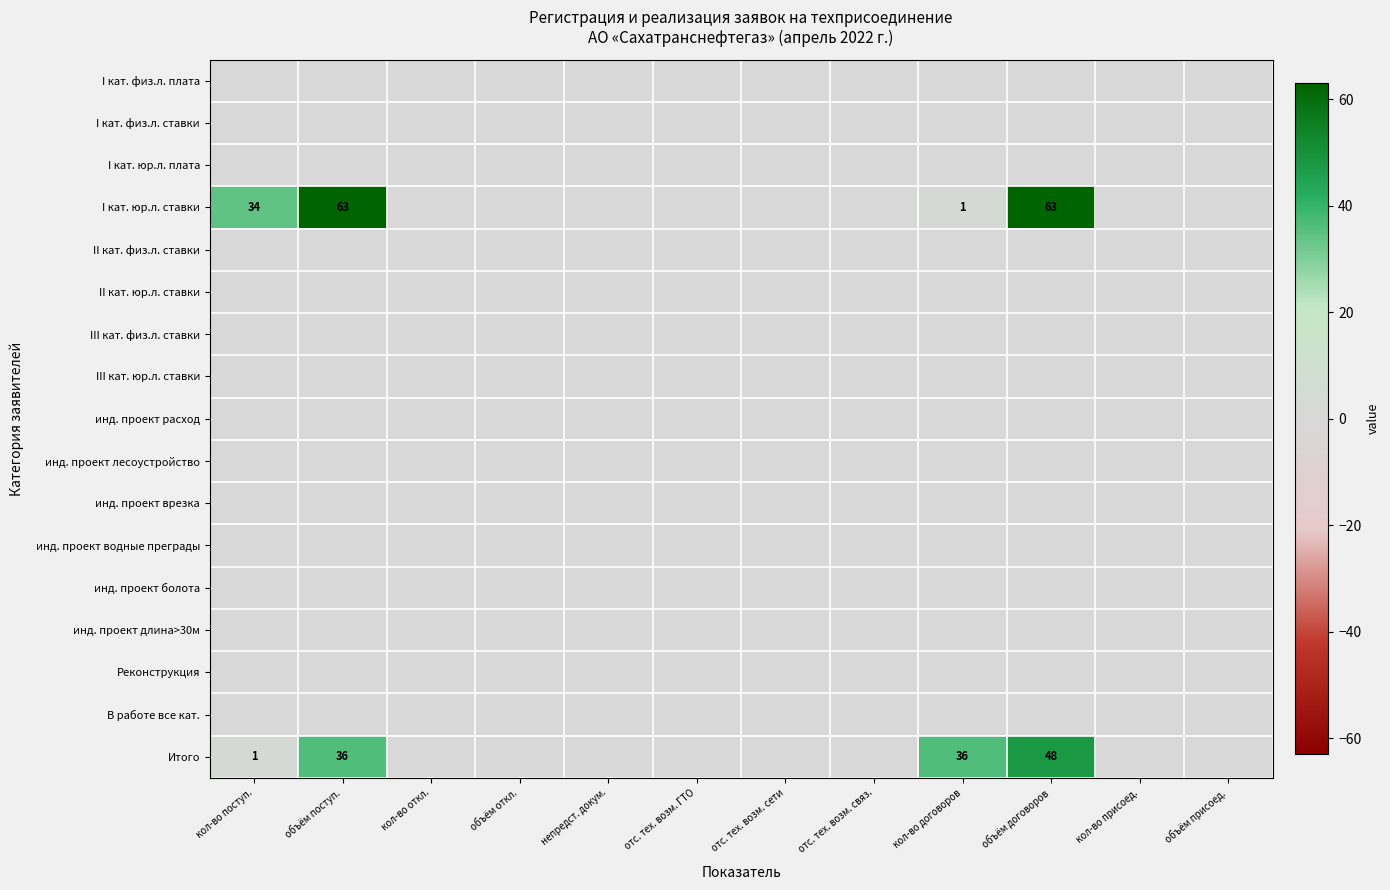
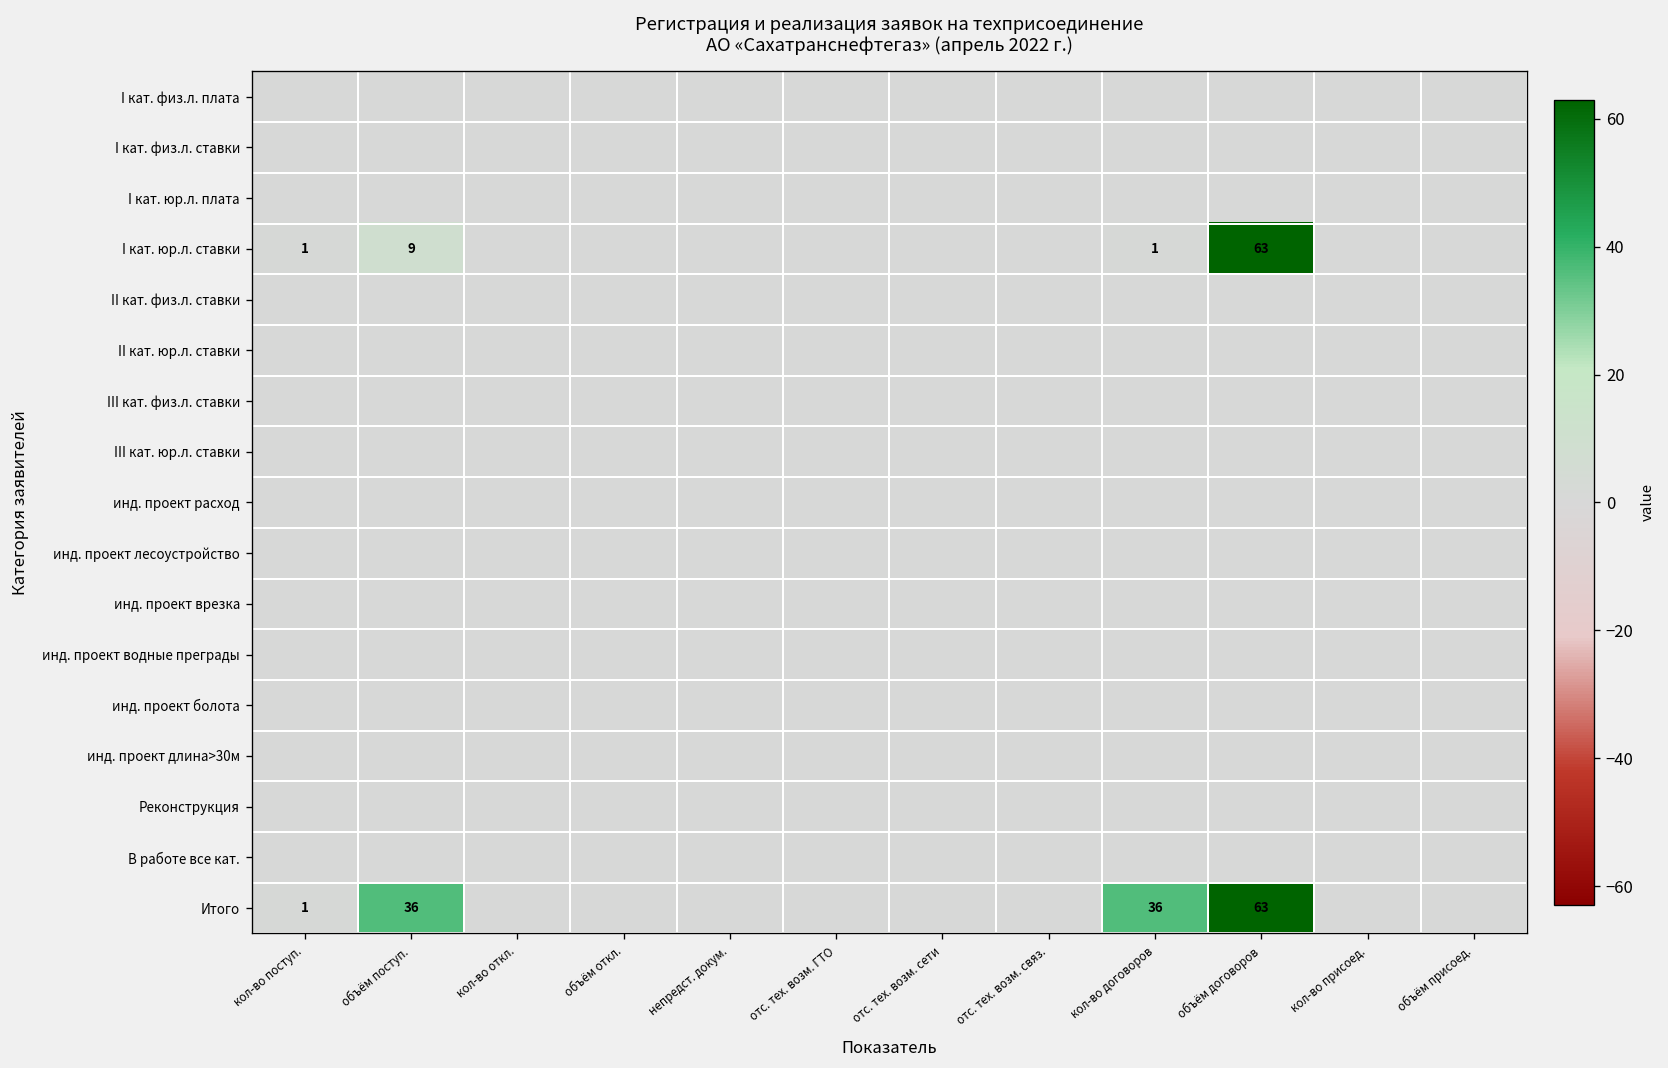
I кат. юр.л. ставки, кол-во поступ.: 34 -> 1
I кат. юр.л. ставки, объём поступ.: 63 -> 9
Итого, объём договоров: 48 -> 63
